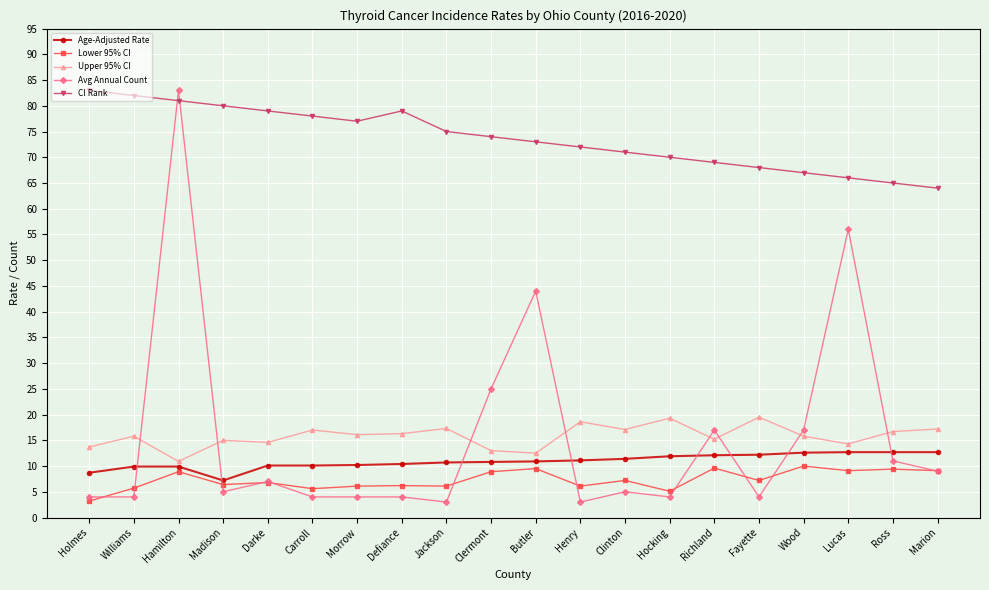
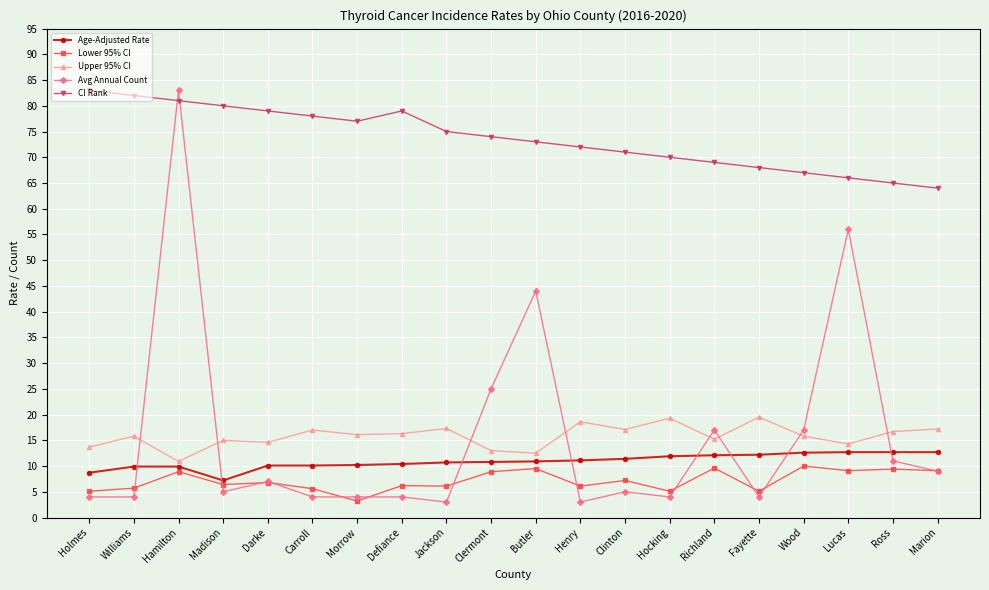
Lower 95% CI, Holmes: 3 -> 5
Lower 95% CI, Morrow: 6 -> 3
Lower 95% CI, Fayette: 7 -> 5
